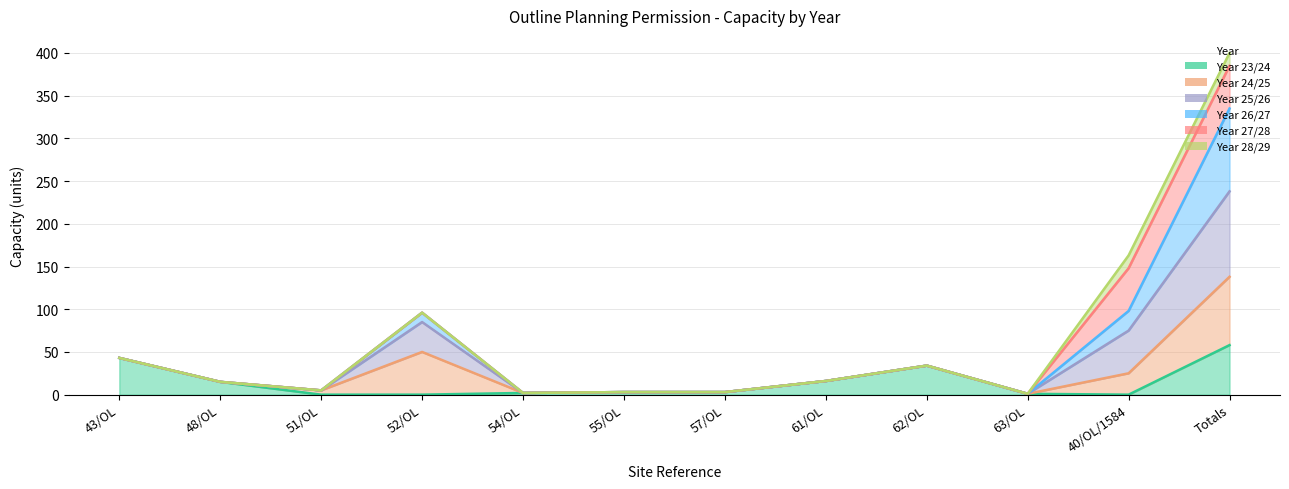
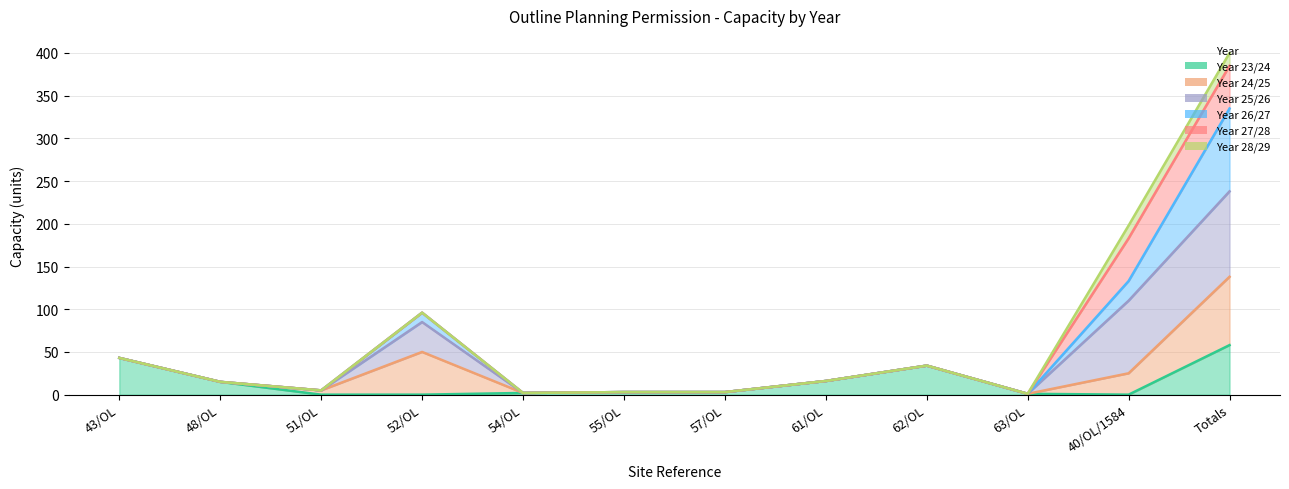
Year 25/26, 40/OL/1584: 50 -> 90
